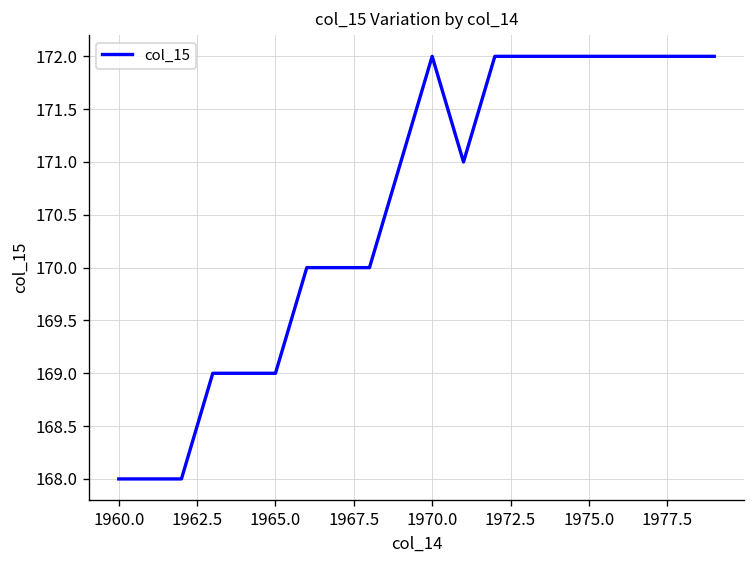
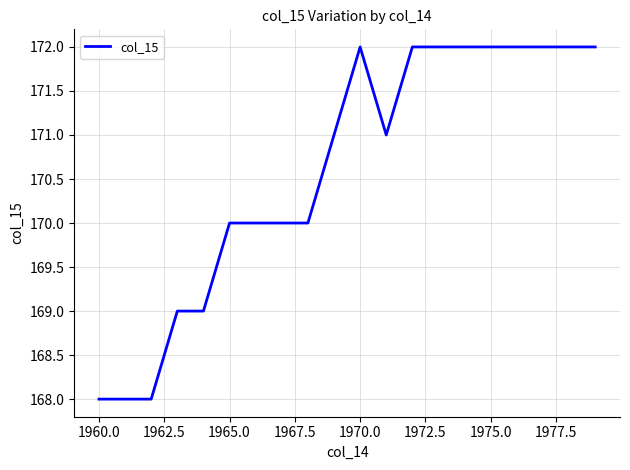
1965.0: 169 -> 170
